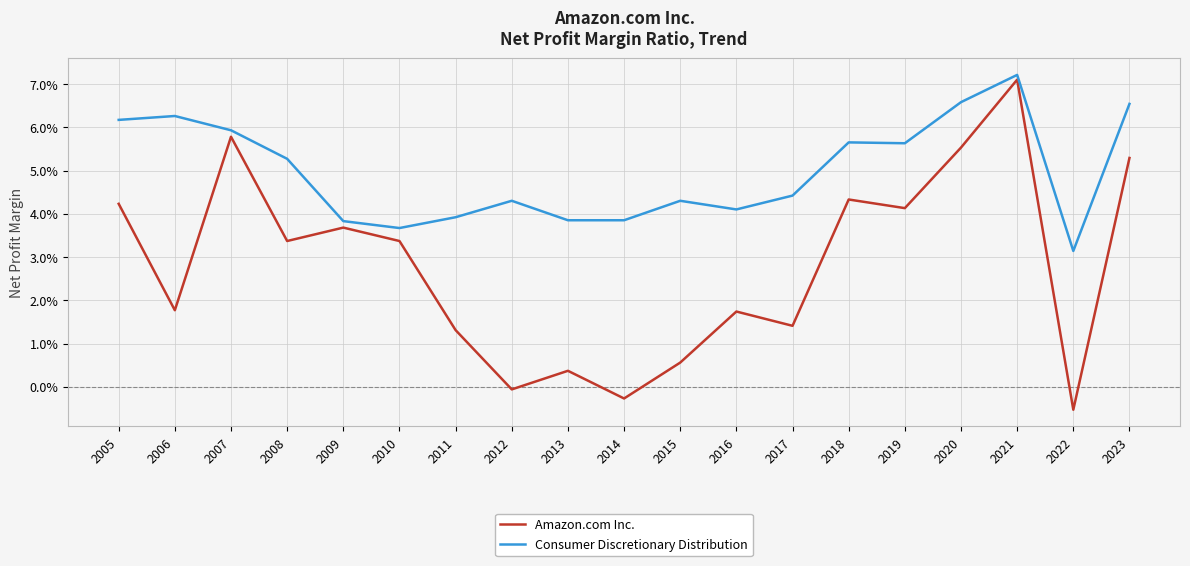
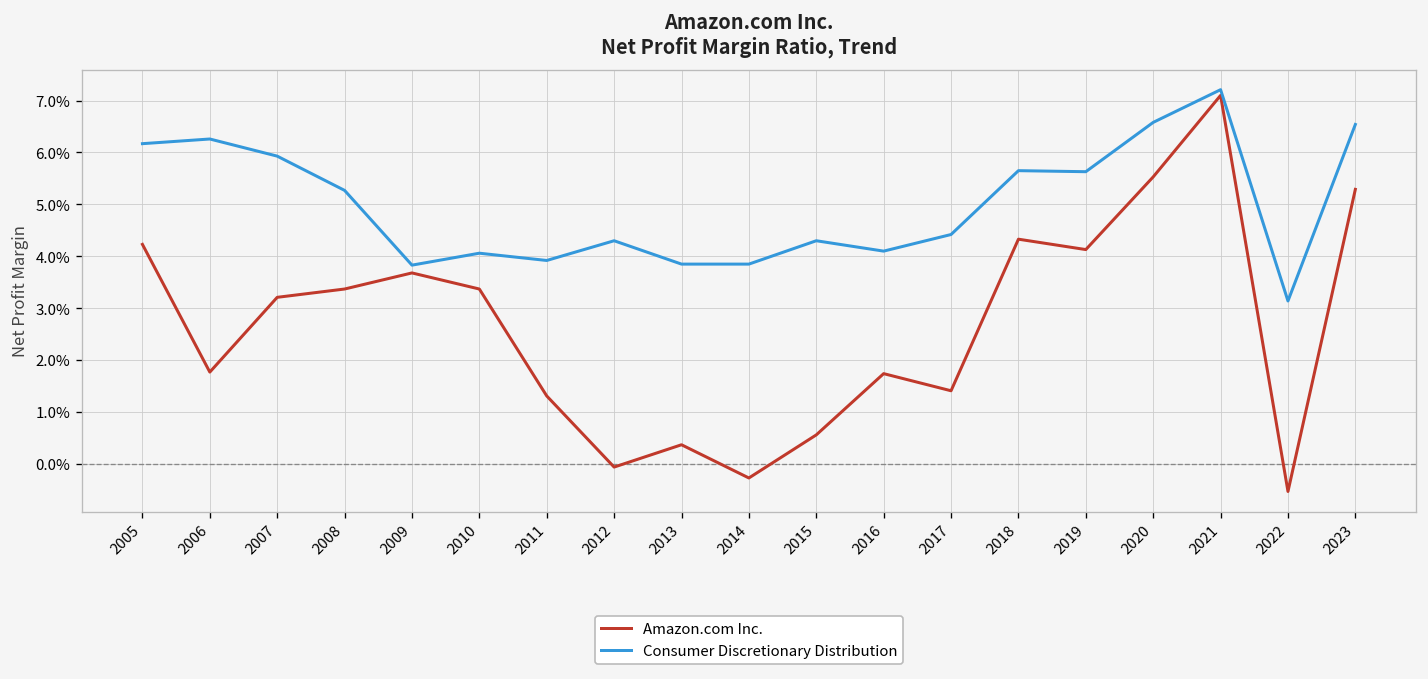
Amazon.com Inc., 2007: 5.8% -> 3.2%
Consumer Discretionary Distribution, 2010: 3.7% -> 4.1%
